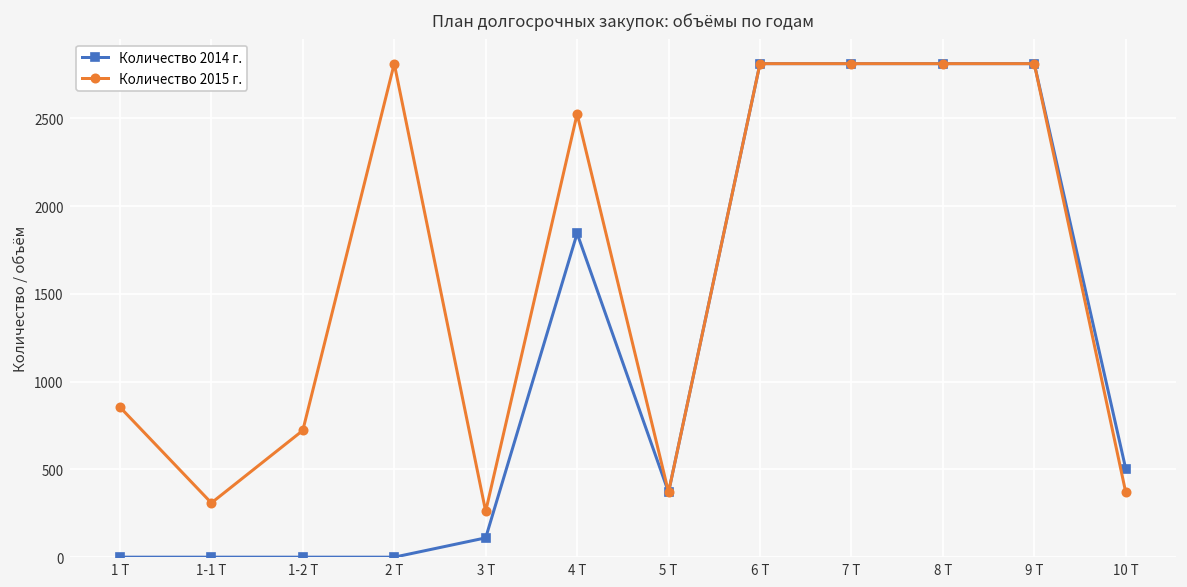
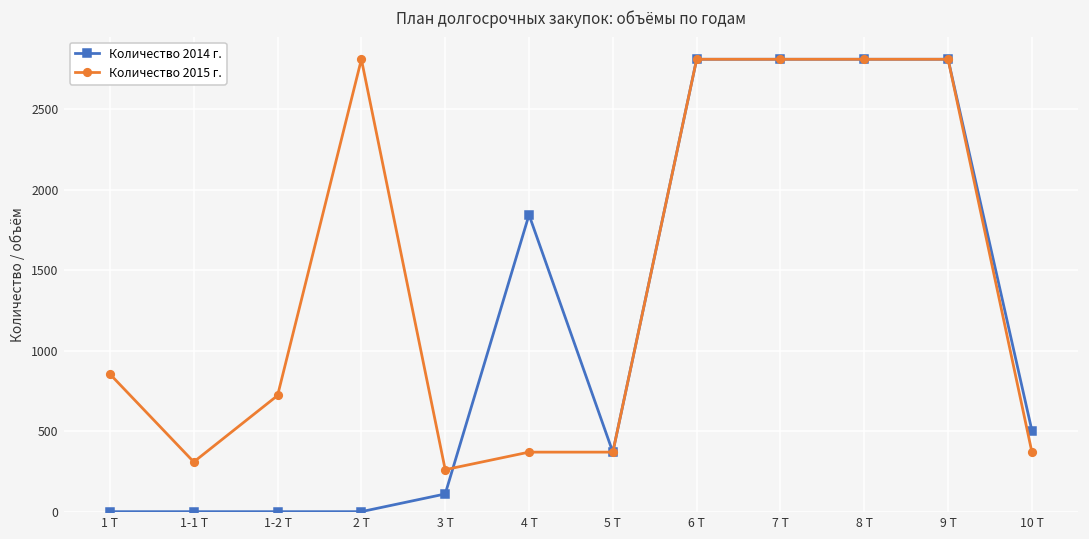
Количество 2015 г., 4 Т: 2530 -> 370
